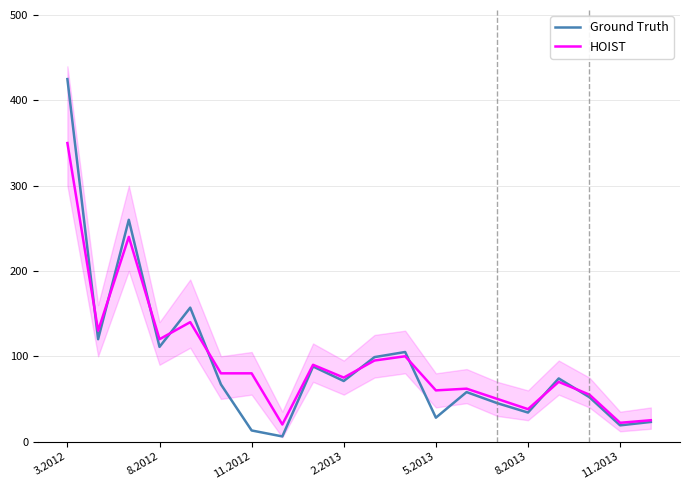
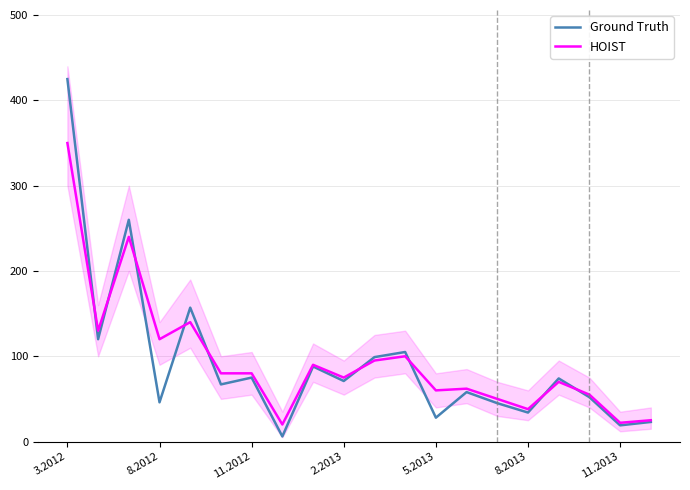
Ground Truth, 8.2012: 110 -> 50
Ground Truth, 11.2012: 10 -> 80
